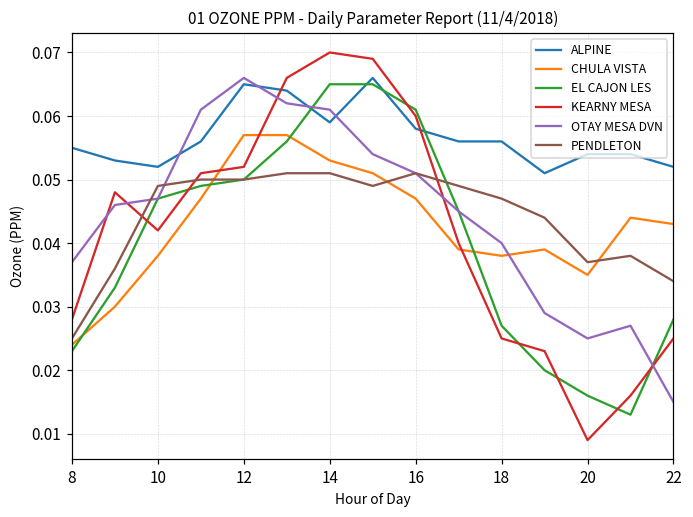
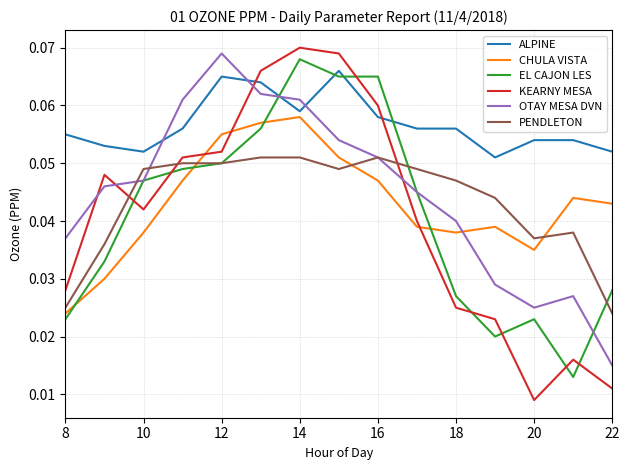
CHULA VISTA, 12: 0.057 -> 0.055
OTAY MESA DVN, 12: 0.066 -> 0.069
CHULA VISTA, 14: 0.053 -> 0.058
EL CAJON LES, 14: 0.065 -> 0.068
EL CAJON LES, 16: 0.061 -> 0.065
EL CAJON LES, 20: 0.016 -> 0.023
KEARNY MESA, 22: 0.025 -> 0.011
PENDLETON, 22: 0.034 -> 0.024
